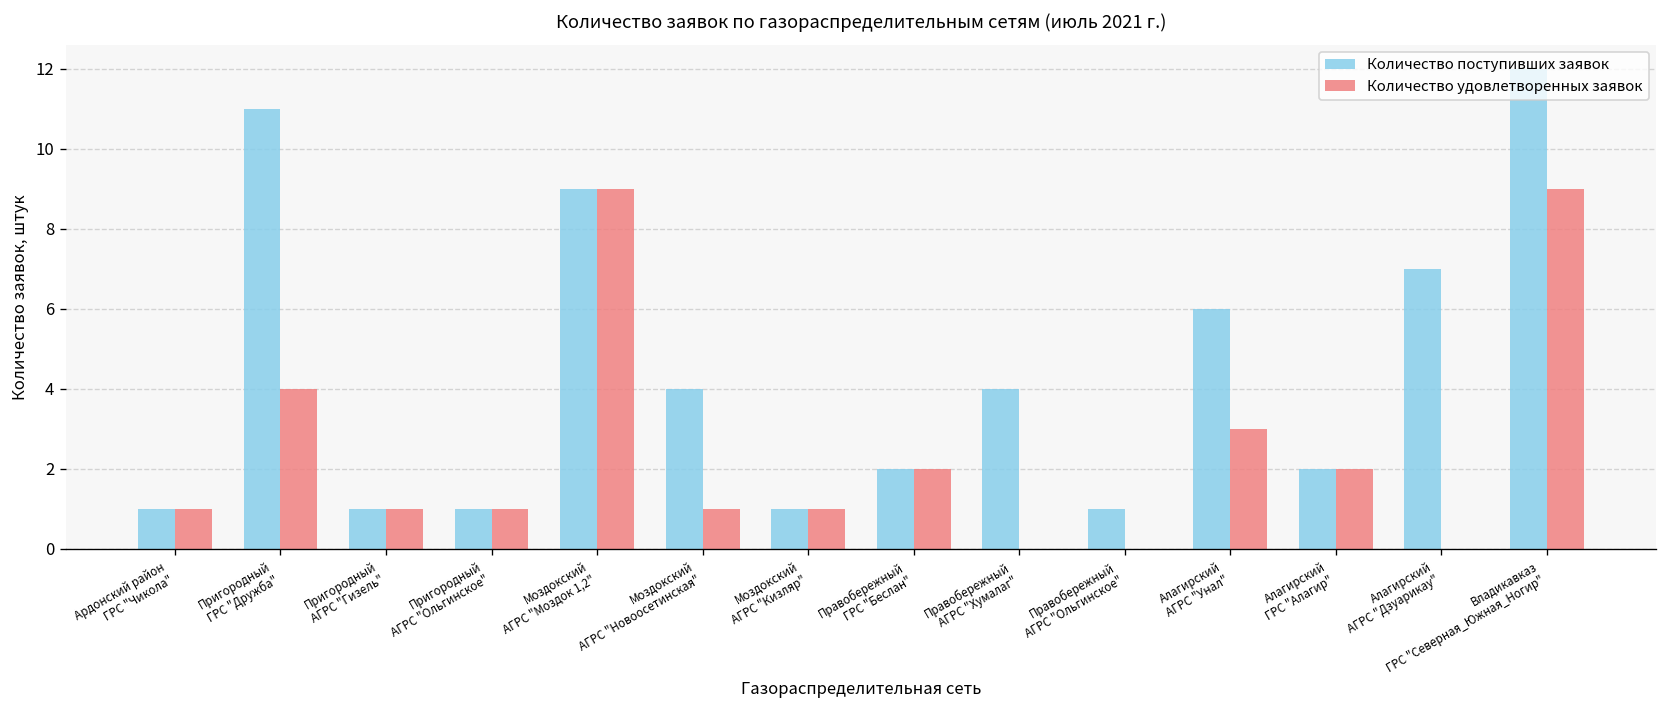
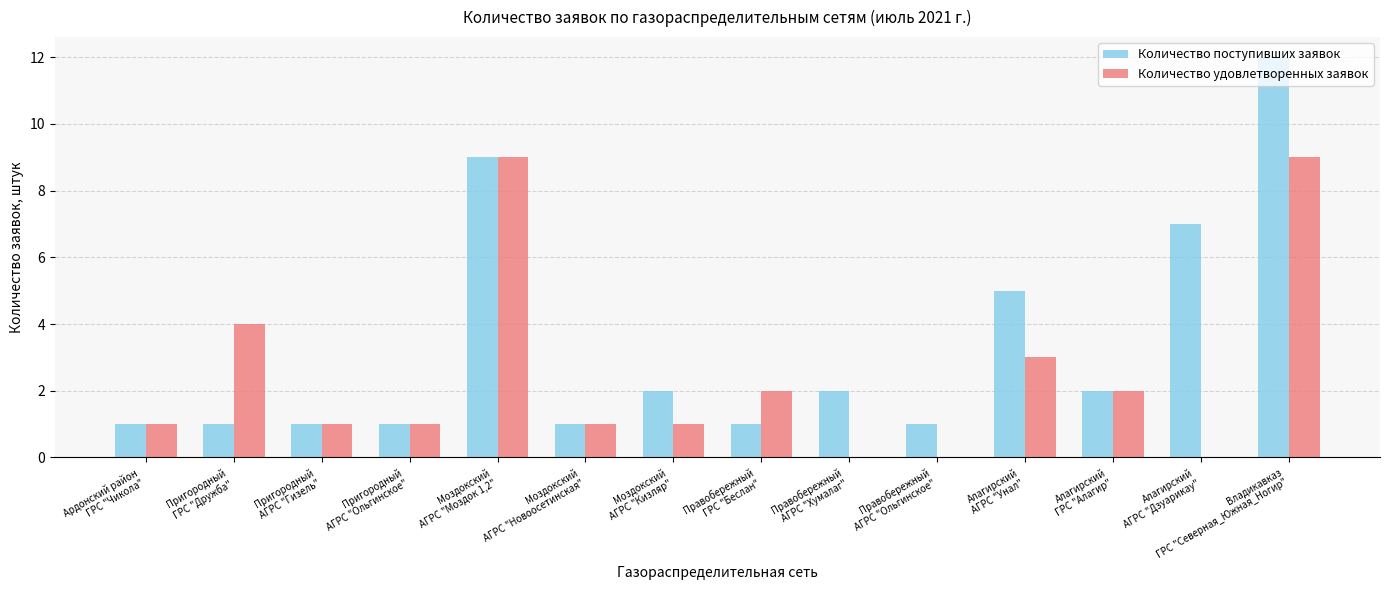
Количество поступивших заявок, Пригородный ГРС "Дружба": 11 -> 1
Количество поступивших заявок, Моздокский АГРС "Новоосетинская": 4 -> 1
Количество поступивших заявок, Моздокский АГРС "Кизляр": 1 -> 2
Количество поступивших заявок, Правобережный ГРС "Беслан": 2 -> 1
Количество поступивших заявок, Правобережный АГРС "Хумалаг": 4 -> 2
Количество поступивших заявок, Алагирский АГРС "Унал": 6 -> 5
